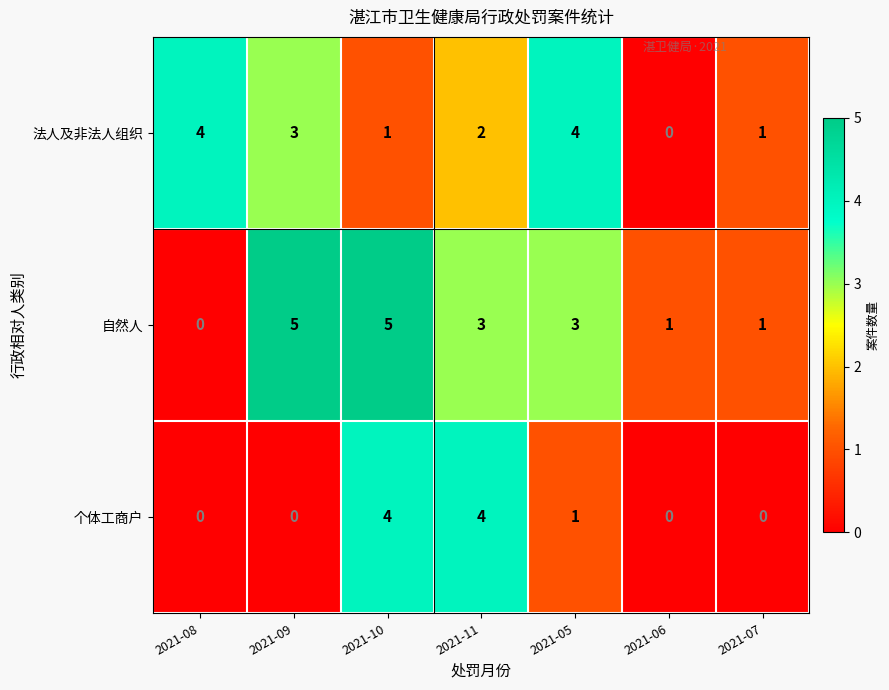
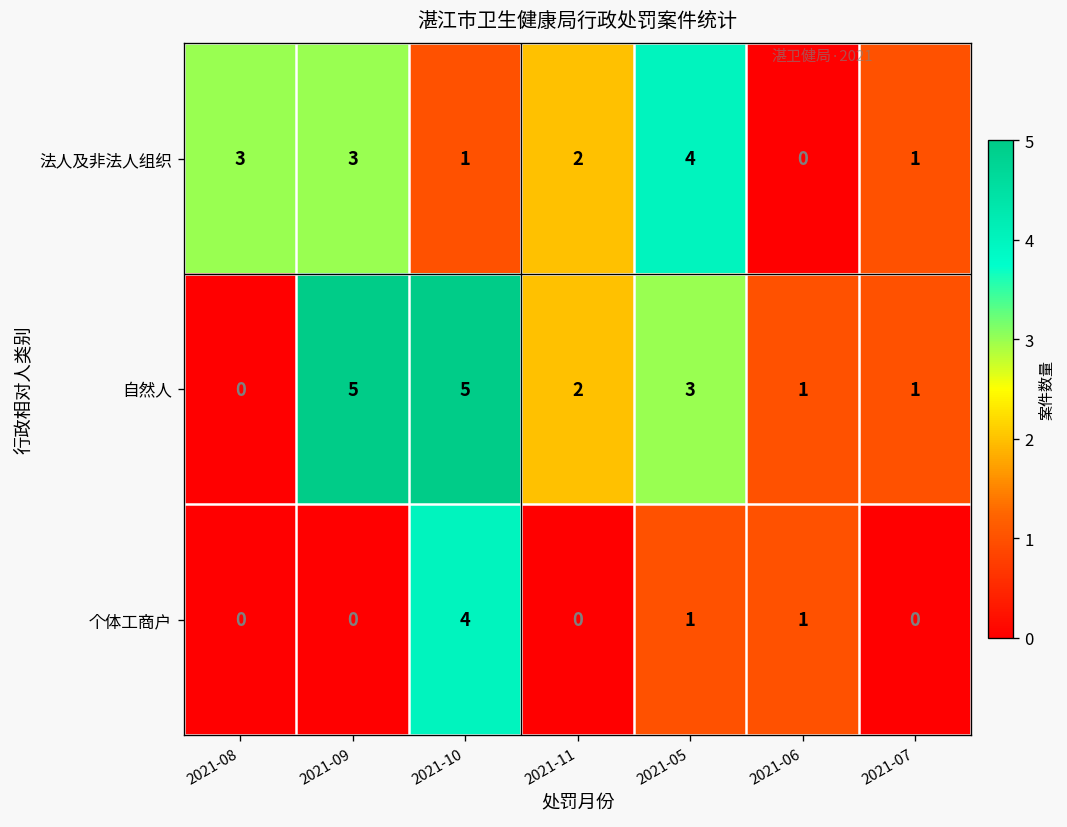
法人及非法人组织, 2021-08: 4 -> 3
自然人, 2021-11: 3 -> 2
个体工商户, 2021-11: 4 -> 0
个体工商户, 2021-06: 0 -> 1
